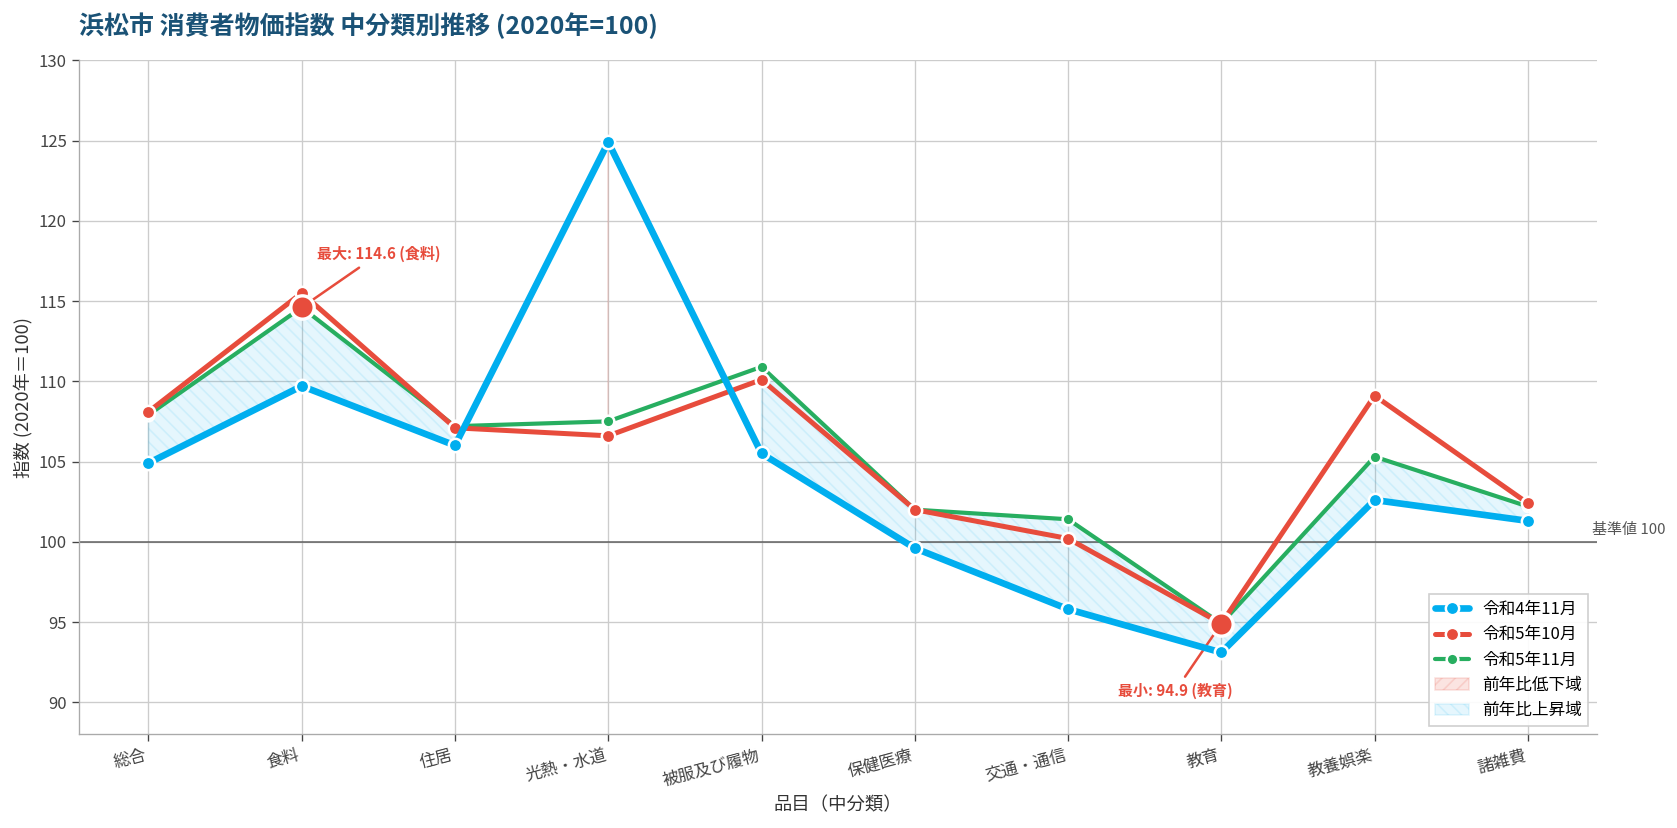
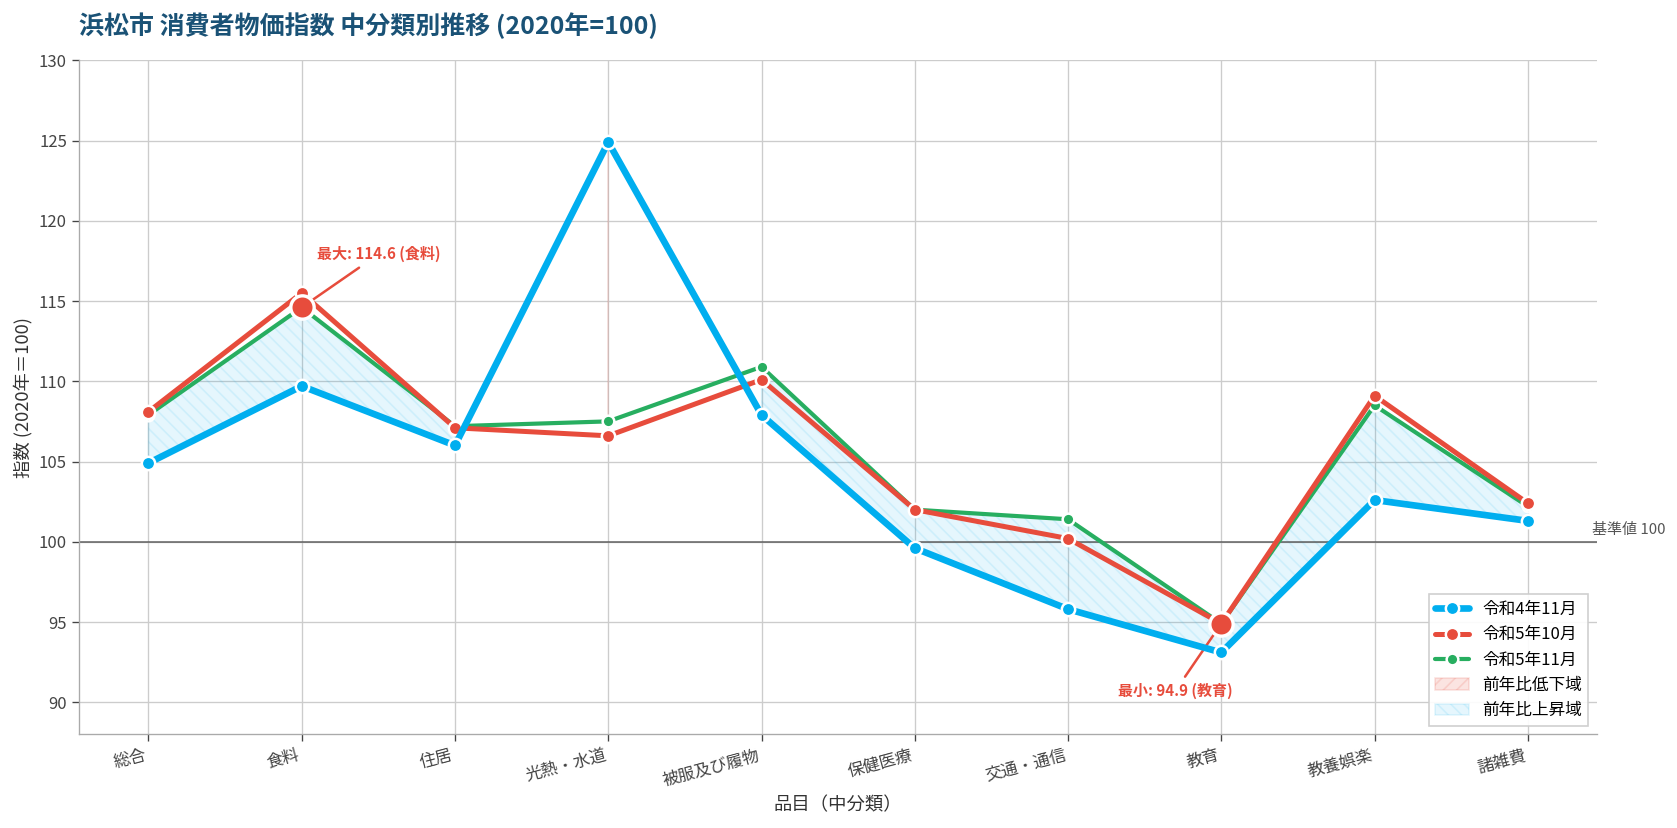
令和4年11月, 被服及び履物: 105.5 -> 107.9
令和5年11月, 教養娯楽: 105.3 -> 108.5
